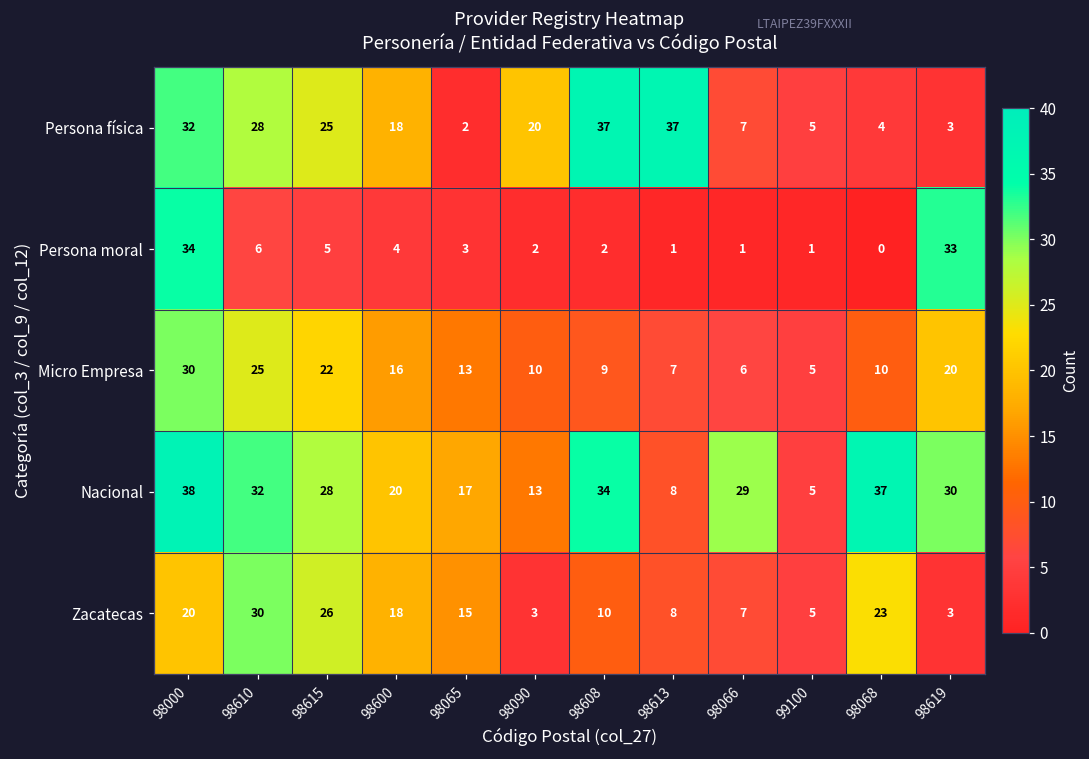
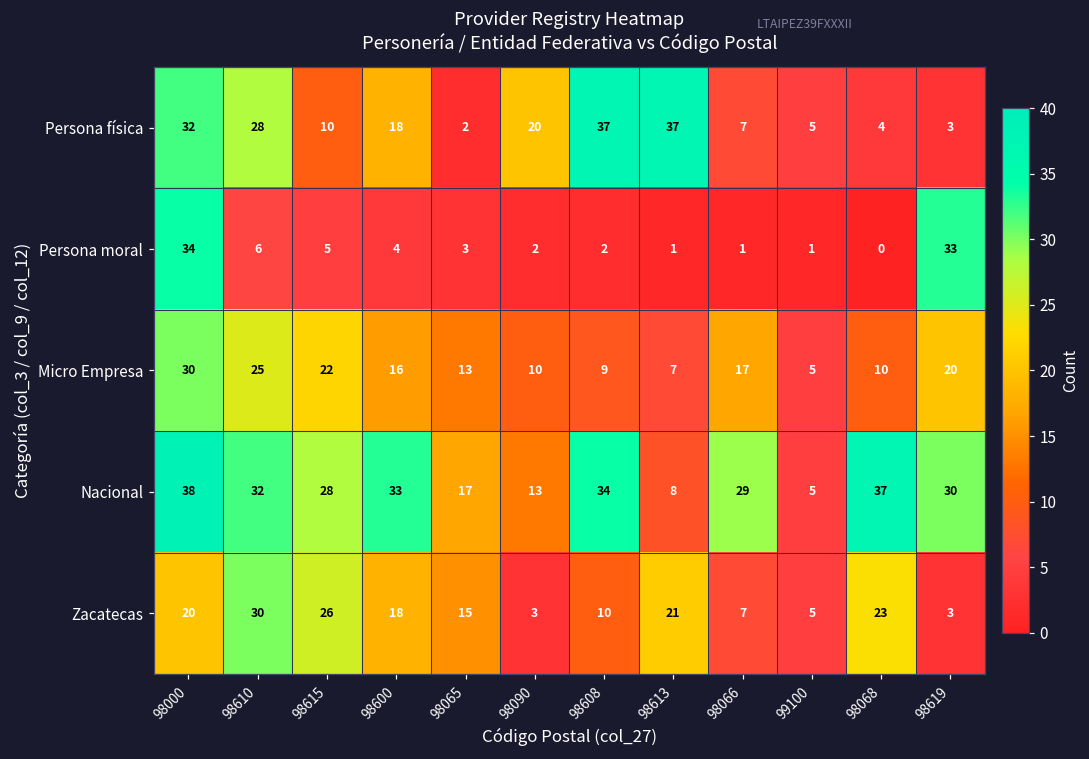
Persona física, 98615: 25 -> 10
Micro Empresa, 98066: 6 -> 17
Nacional, 98600: 20 -> 33
Zacatecas, 98613: 8 -> 21
